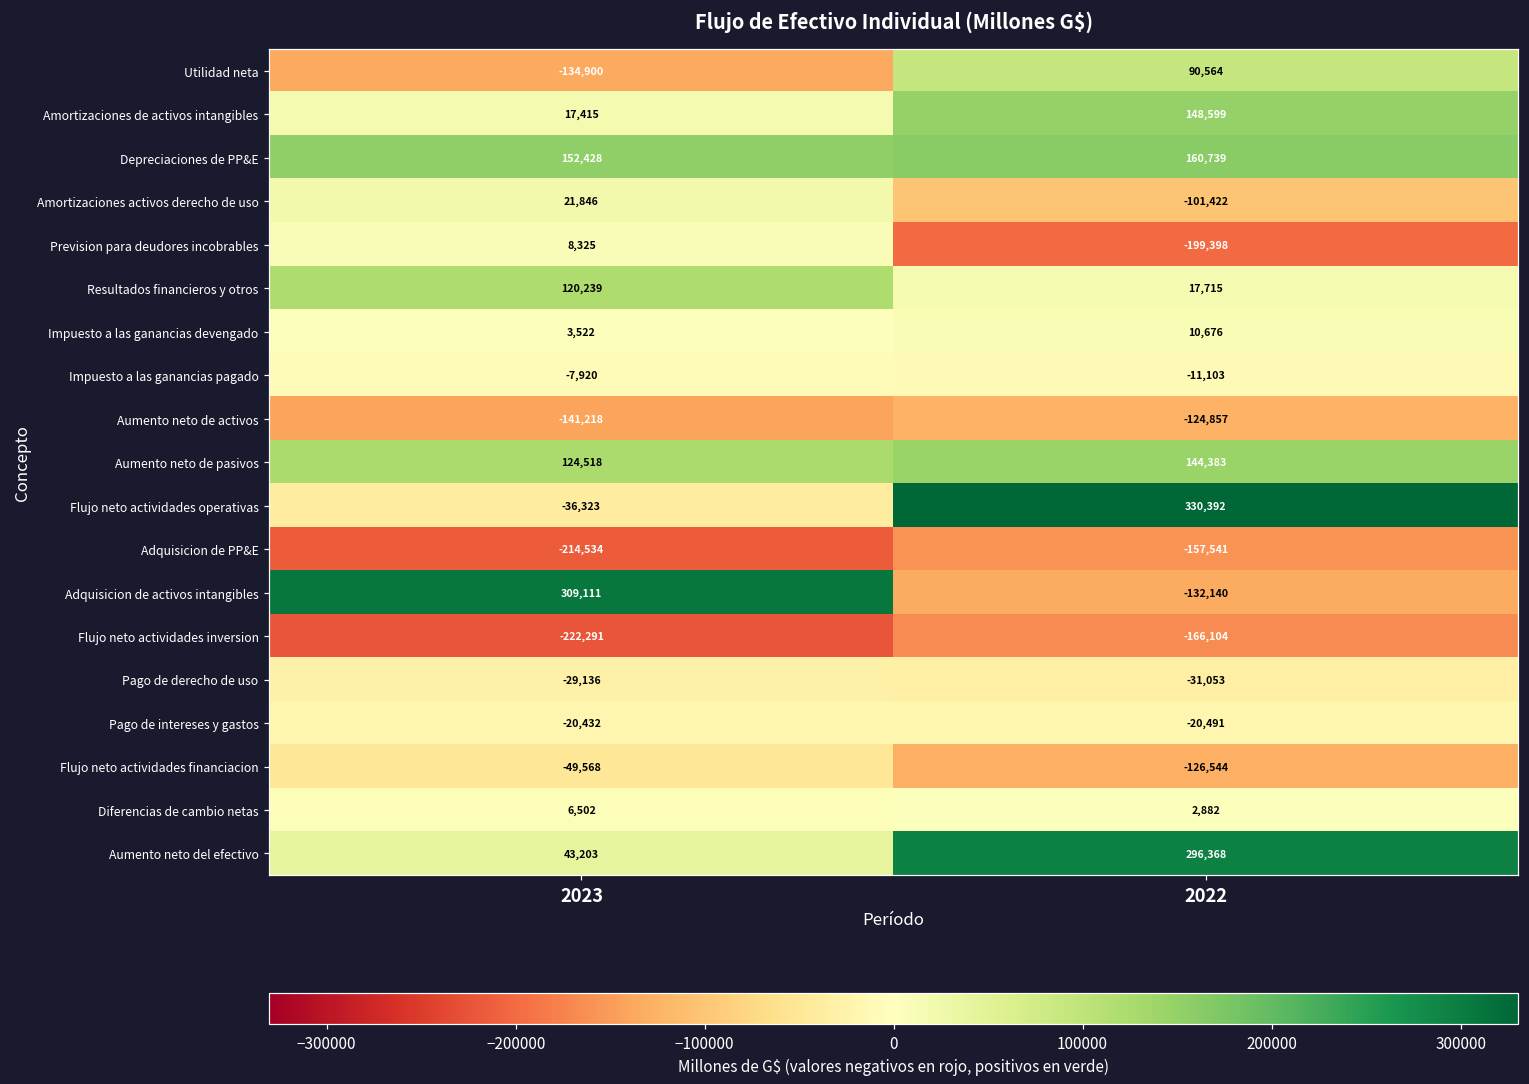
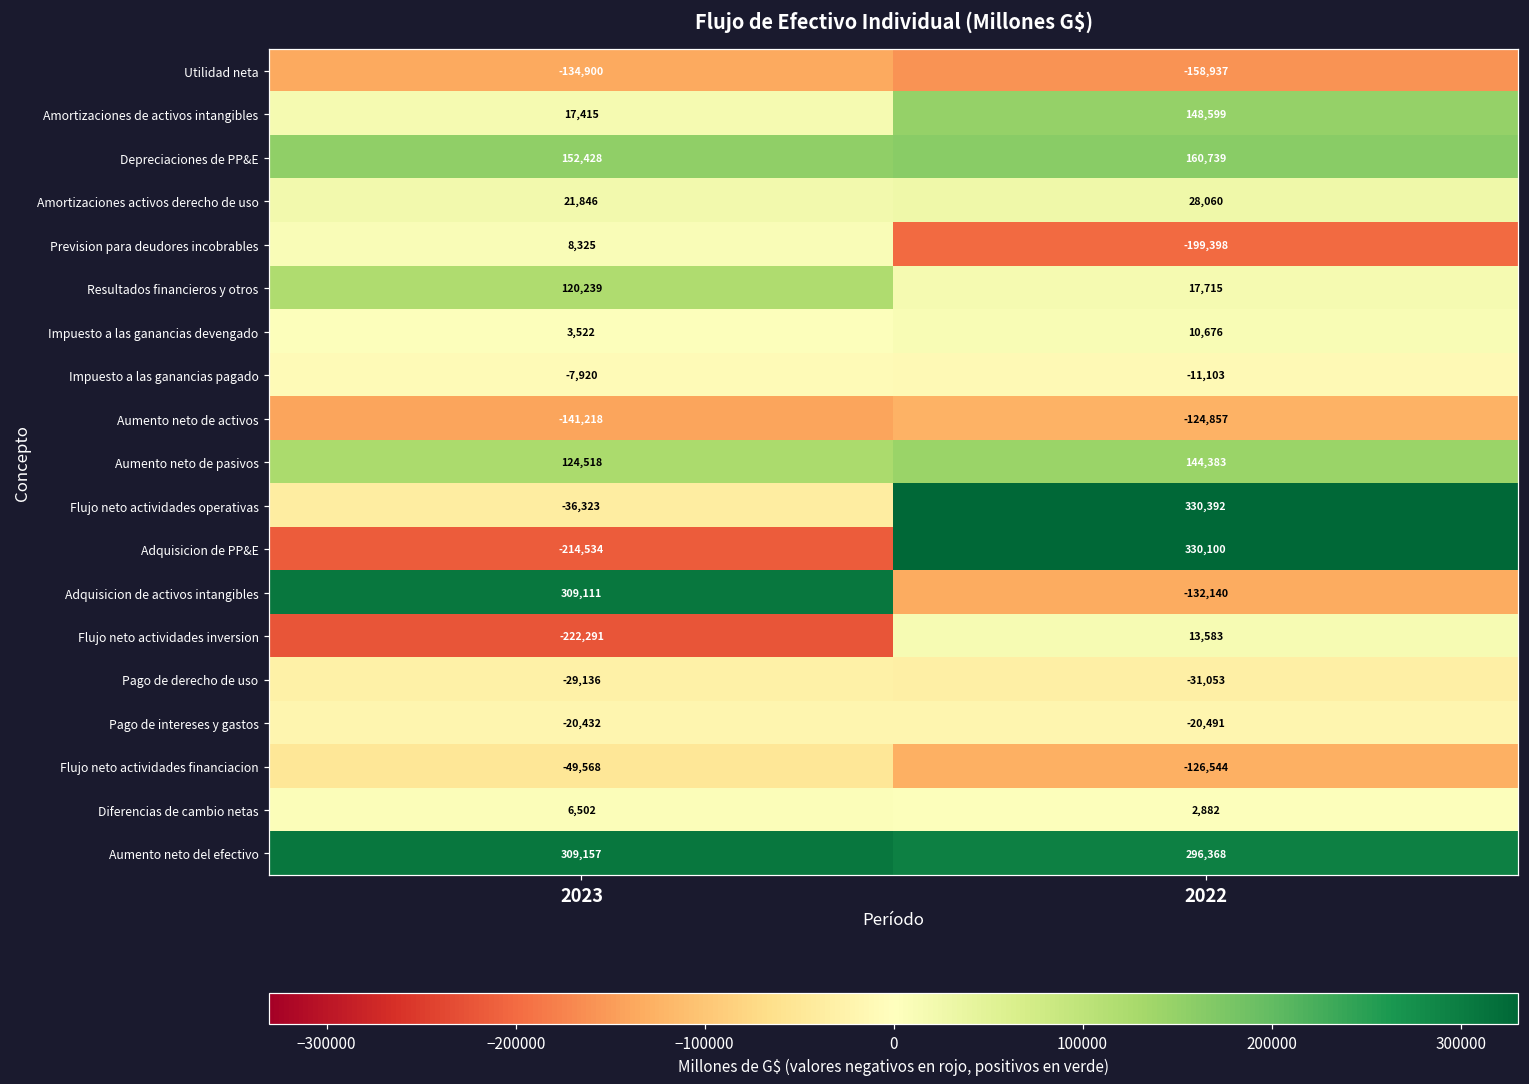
Utilidad neta, 2022: 90,564 -> -158,937
Amortizaciones activos derecho de uso, 2022: -101,422 -> 28,060
Adquisicion de PP&E, 2022: -157,541 -> 330,100
Flujo neto actividades inversion, 2022: -166,104 -> 13,583
Aumento neto del efectivo, 2023: 43,203 -> 309,157
